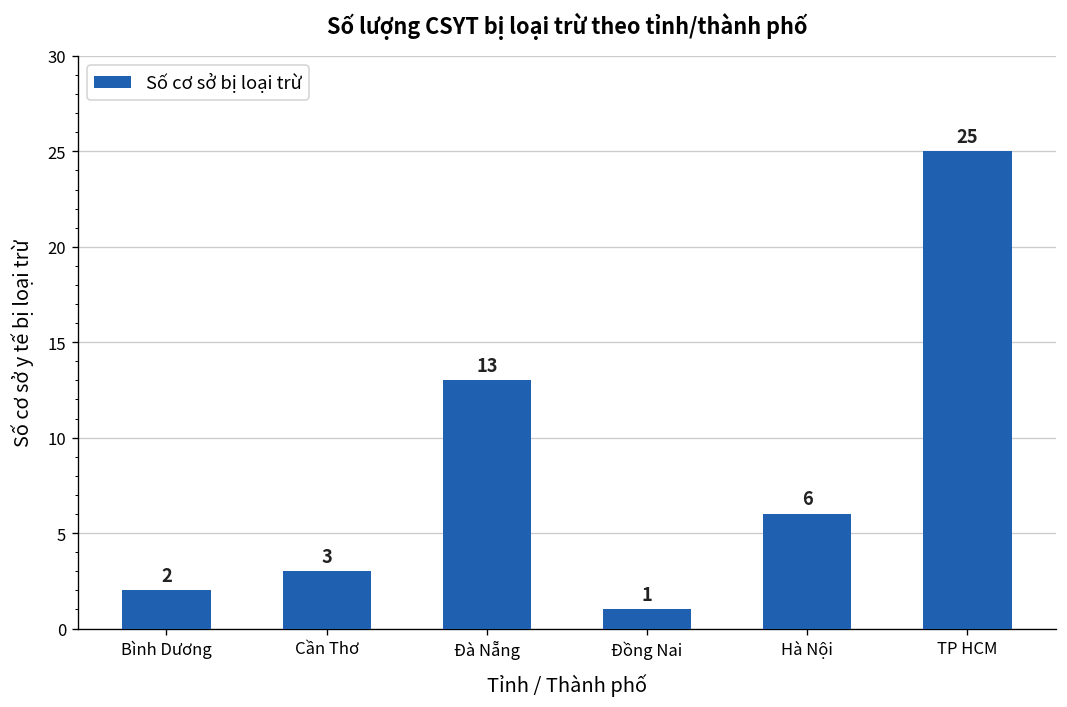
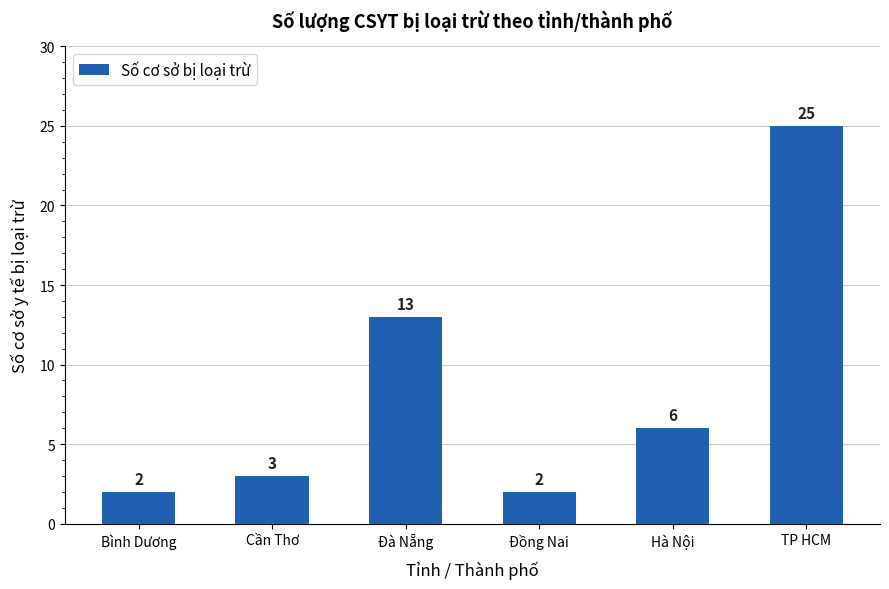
Đồng Nai: 1 -> 2
